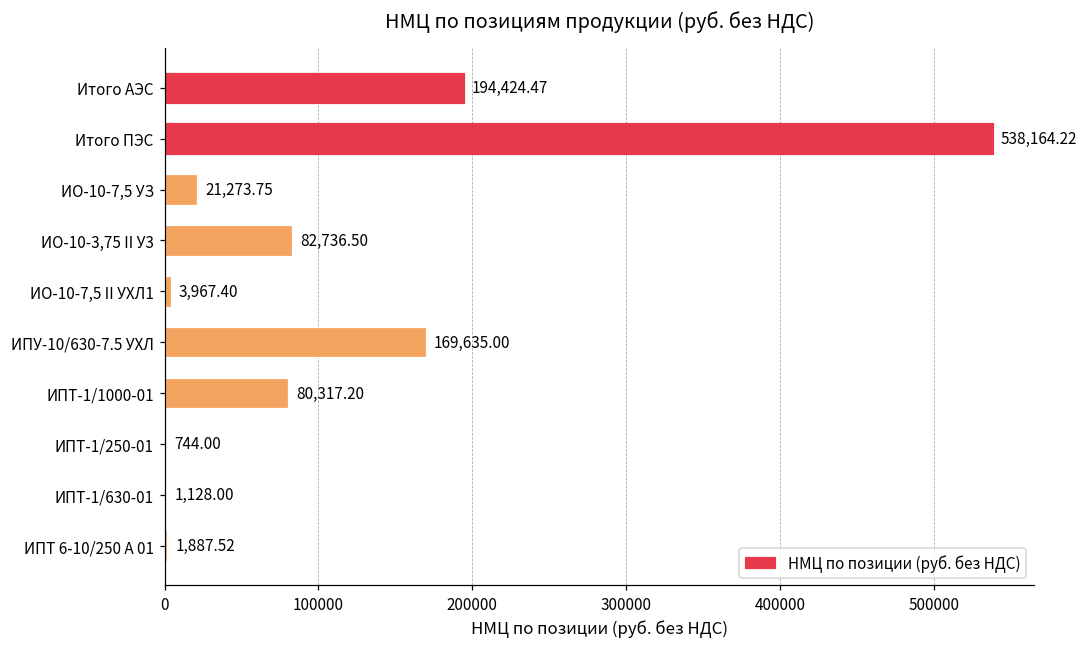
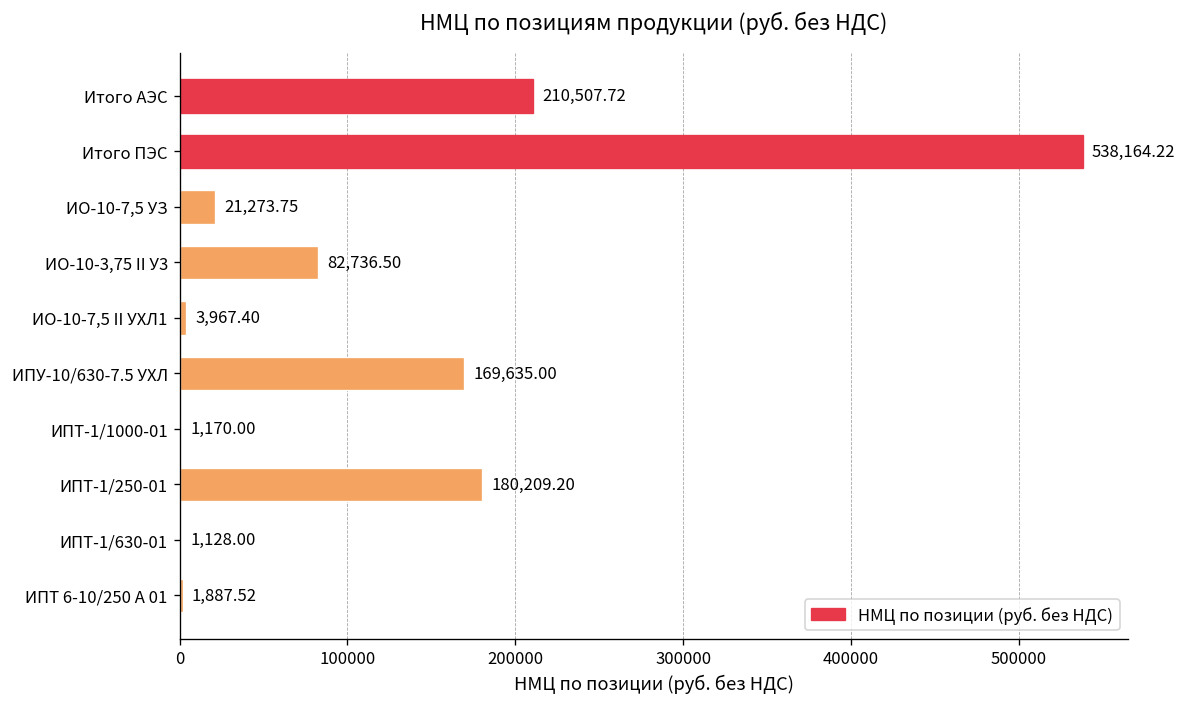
Итого АЭС: 194,424.47 -> 210,507.72
ИПТ-1/1000-01: 80,317.20 -> 1,170.00
ИПТ-1/250-01: 744.00 -> 180,209.20
